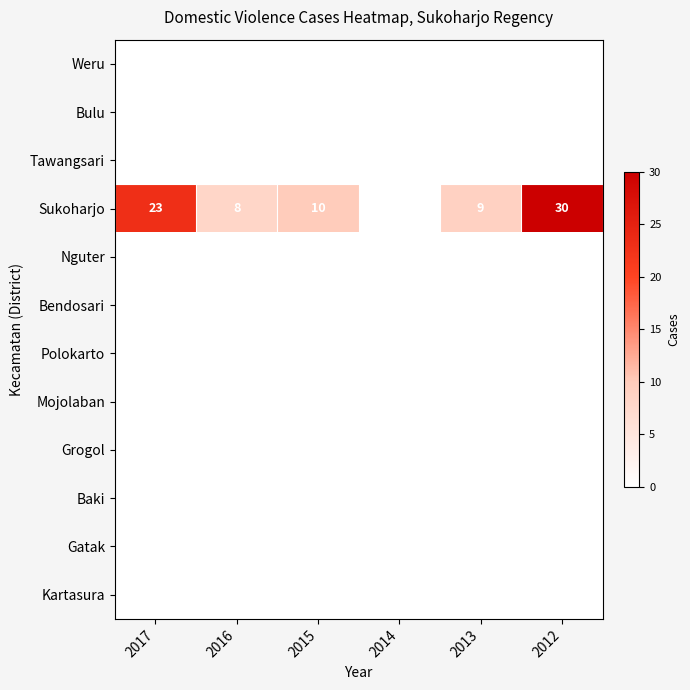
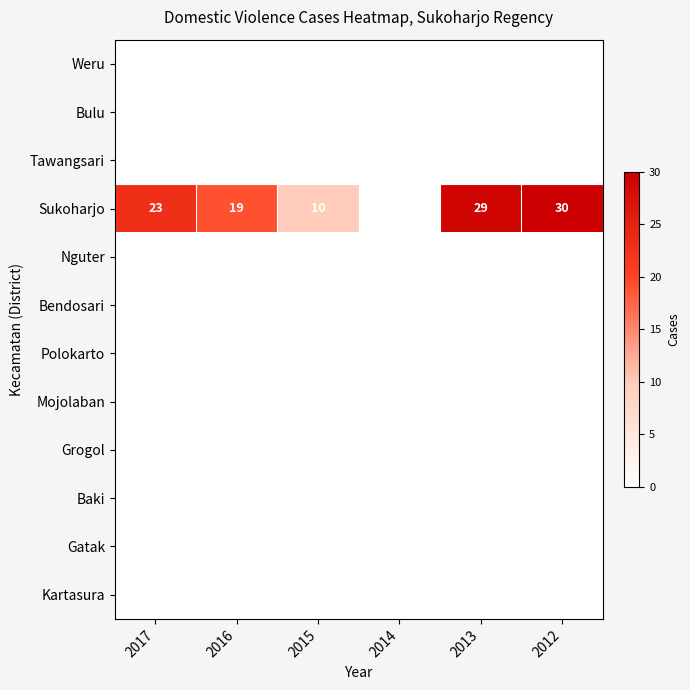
Sukoharjo, 2016: 8 -> 19
Sukoharjo, 2013: 9 -> 29
